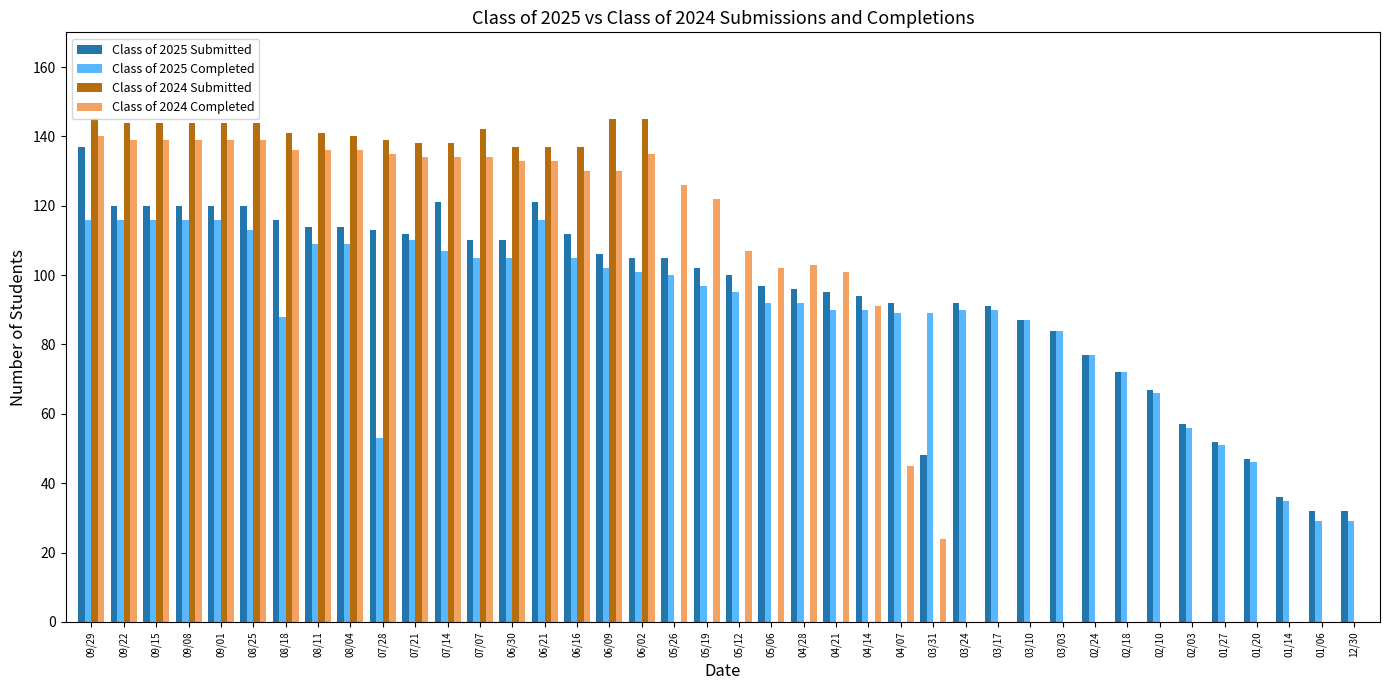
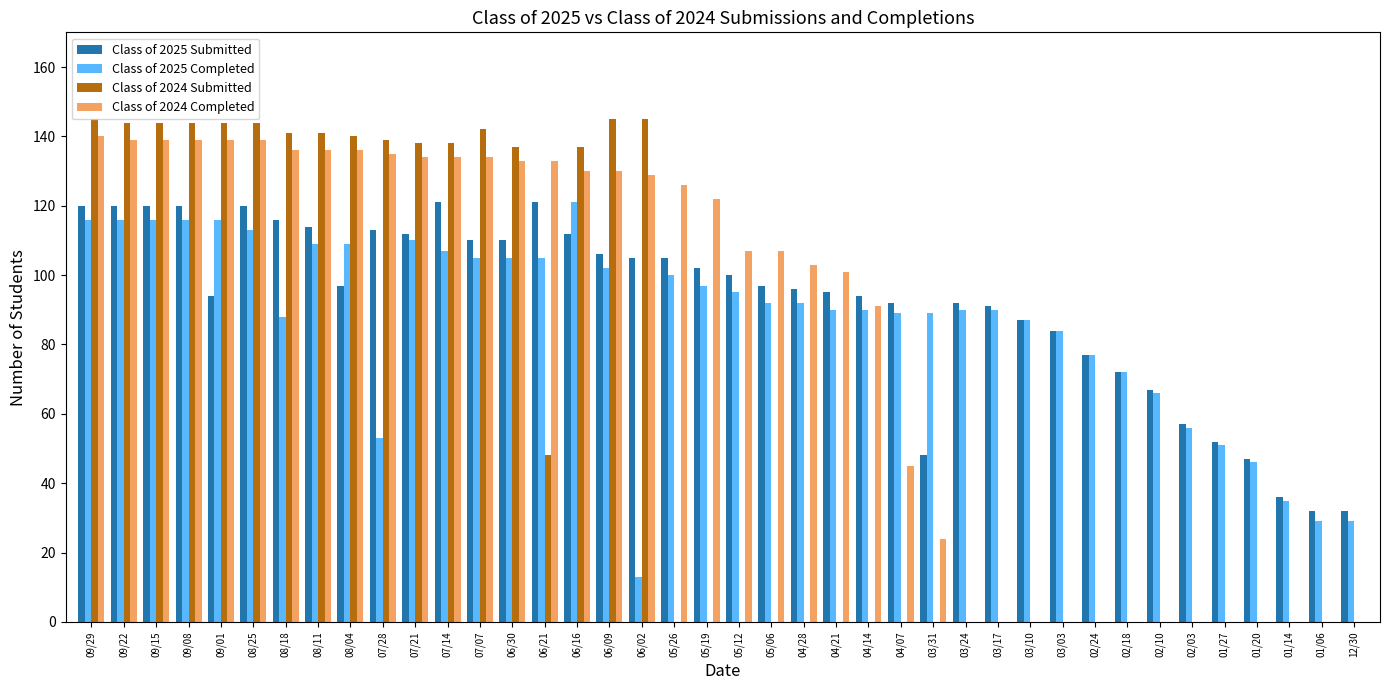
Class of 2025 Submitted, 09/29: 137 -> 120
Class of 2025 Submitted, 09/01: 120 -> 94
Class of 2025 Submitted, 08/04: 114 -> 97
Class of 2025 Completed, 06/21: 116 -> 105
Class of 2024 Submitted, 06/21: 137 -> 48
Class of 2025 Completed, 06/16: 105 -> 121
Class of 2025 Completed, 06/02: 101 -> 13
Class of 2024 Completed, 06/02: 135 -> 129
Class of 2024 Completed, 05/06: 102 -> 107
